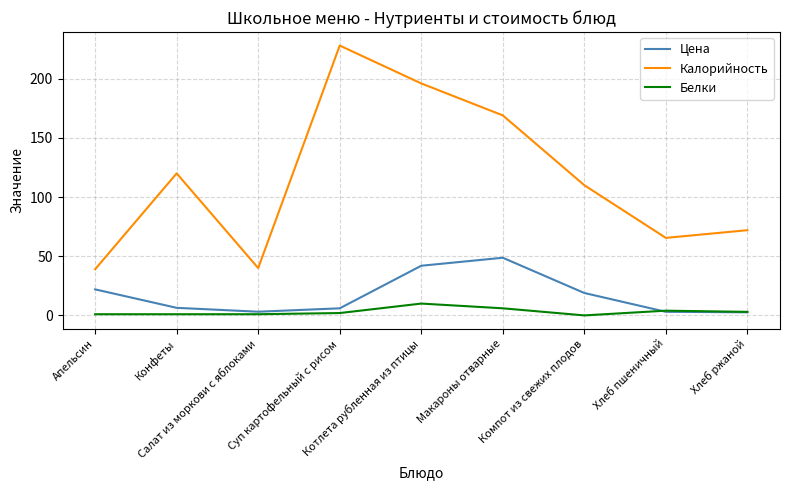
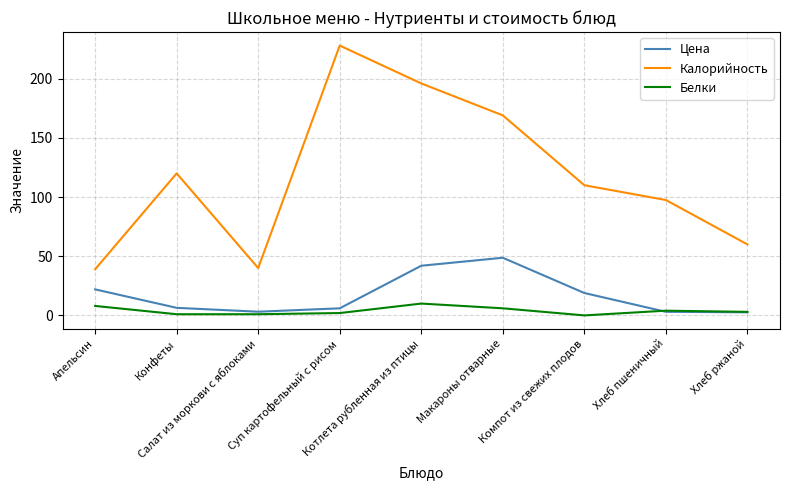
Белки, Апельсин: 1 -> 8
Калорийность, Хлеб пшеничный: 66 -> 98
Калорийность, Хлеб ржаной: 72 -> 60
